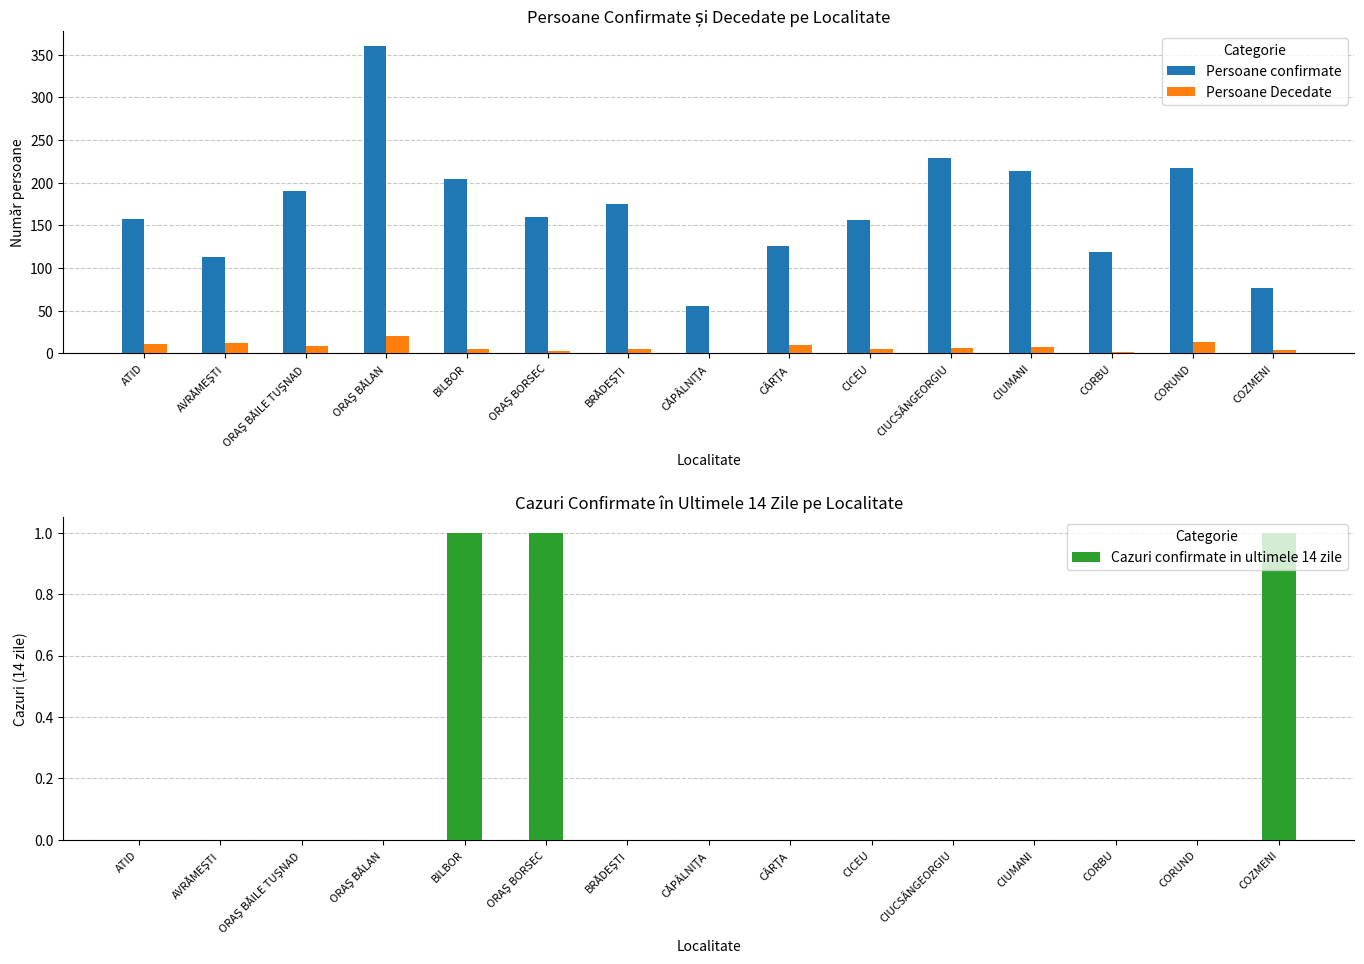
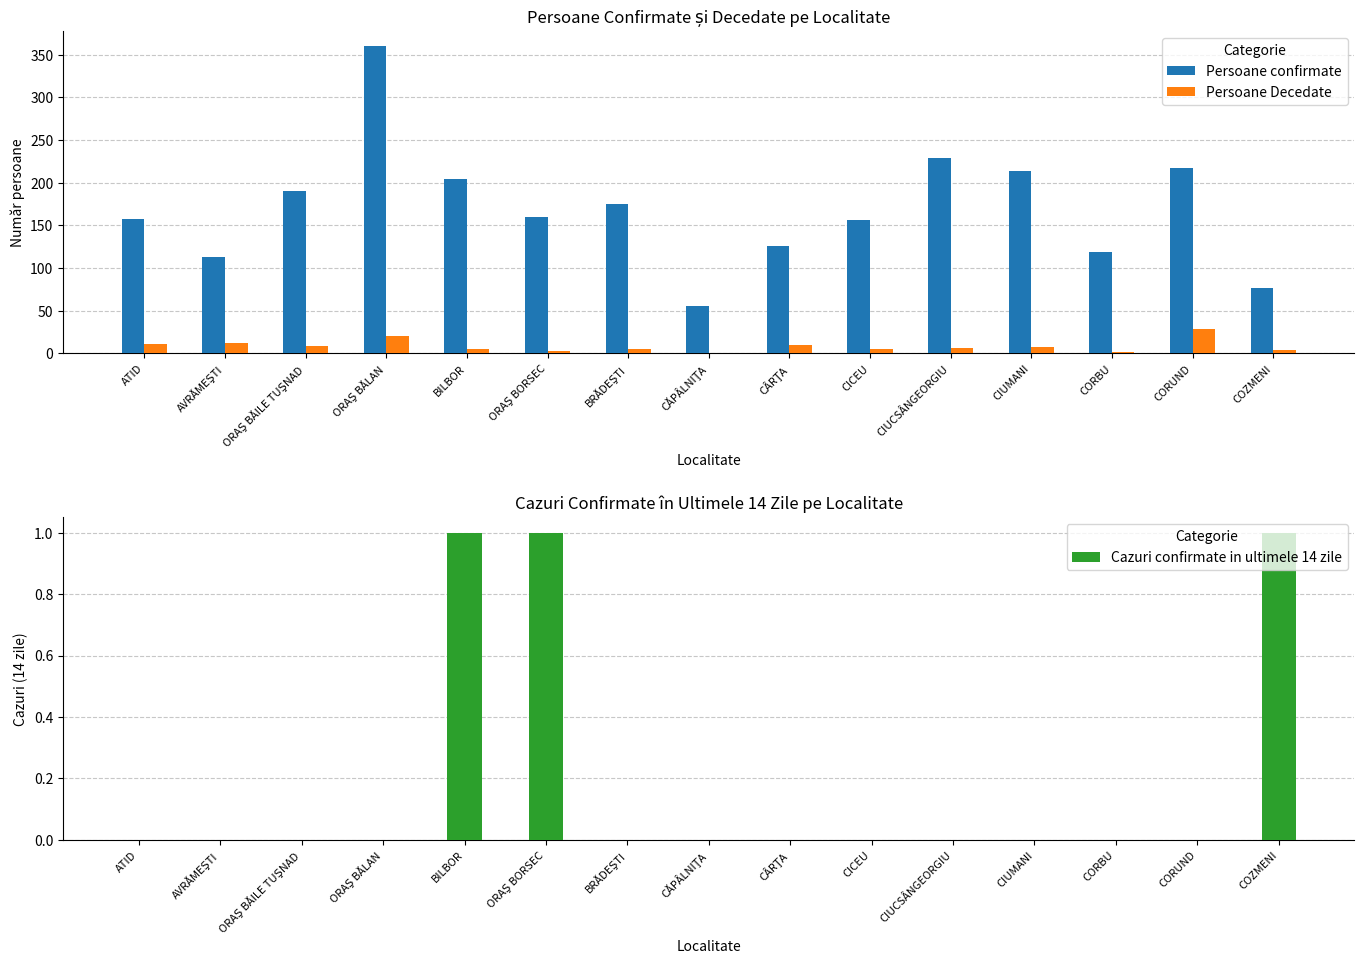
Persoane Confirmate și Decedate pe Localitate, Persoane Decedate, CORUND: 10 -> 30
